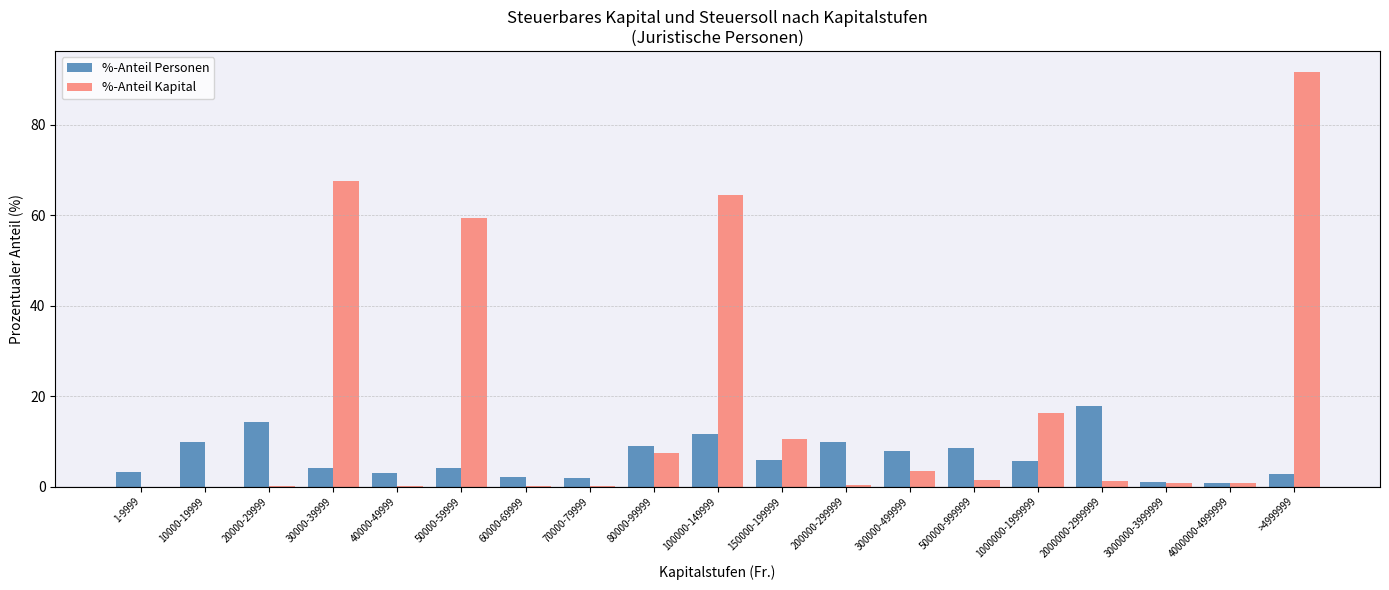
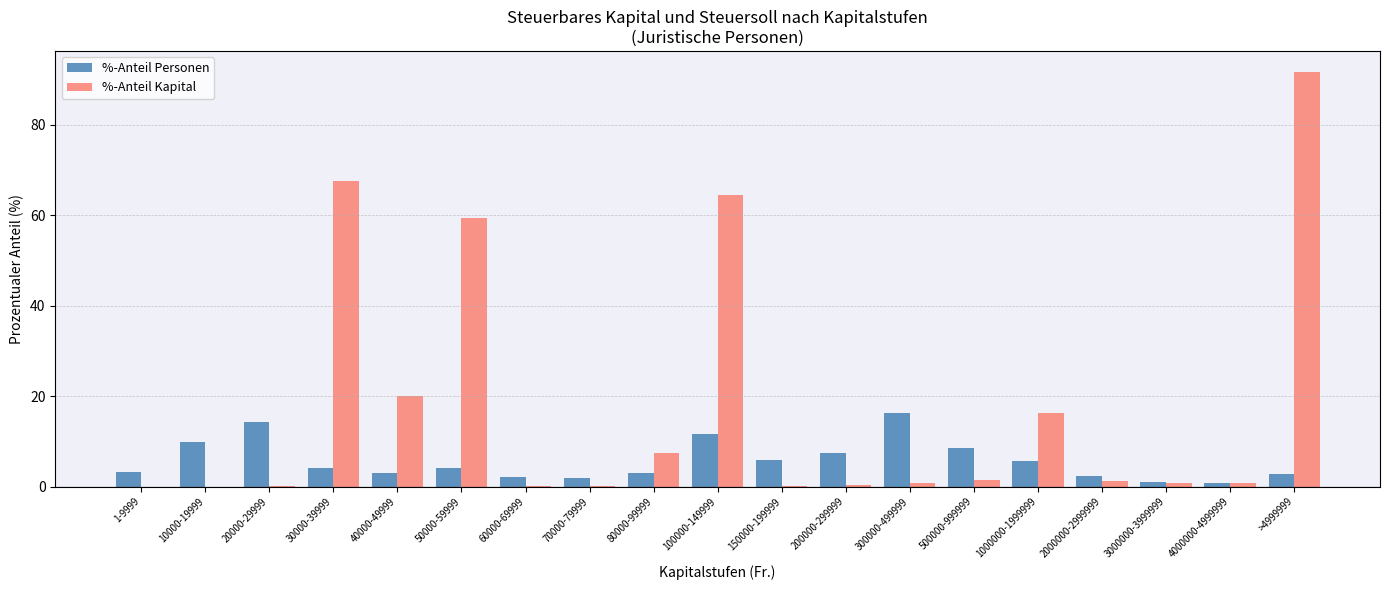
%-Anteil Kapital, 40000-49999: 0 -> 20
%-Anteil Personen, 80000-99999: 9 -> 3
%-Anteil Kapital, 150000-199999: 10 -> 0
%-Anteil Personen, 200000-299999: 10 -> 7
%-Anteil Personen, 300000-499999: 8 -> 16
%-Anteil Kapital, 300000-499999: 3 -> 1
%-Anteil Personen, 2000000-2999999: 18 -> 2
